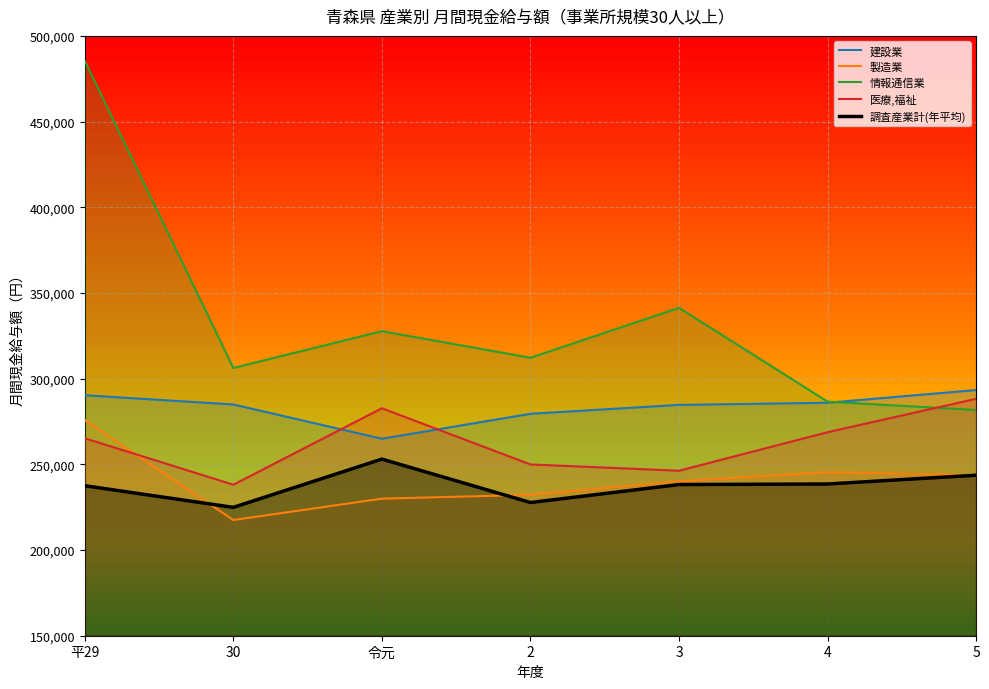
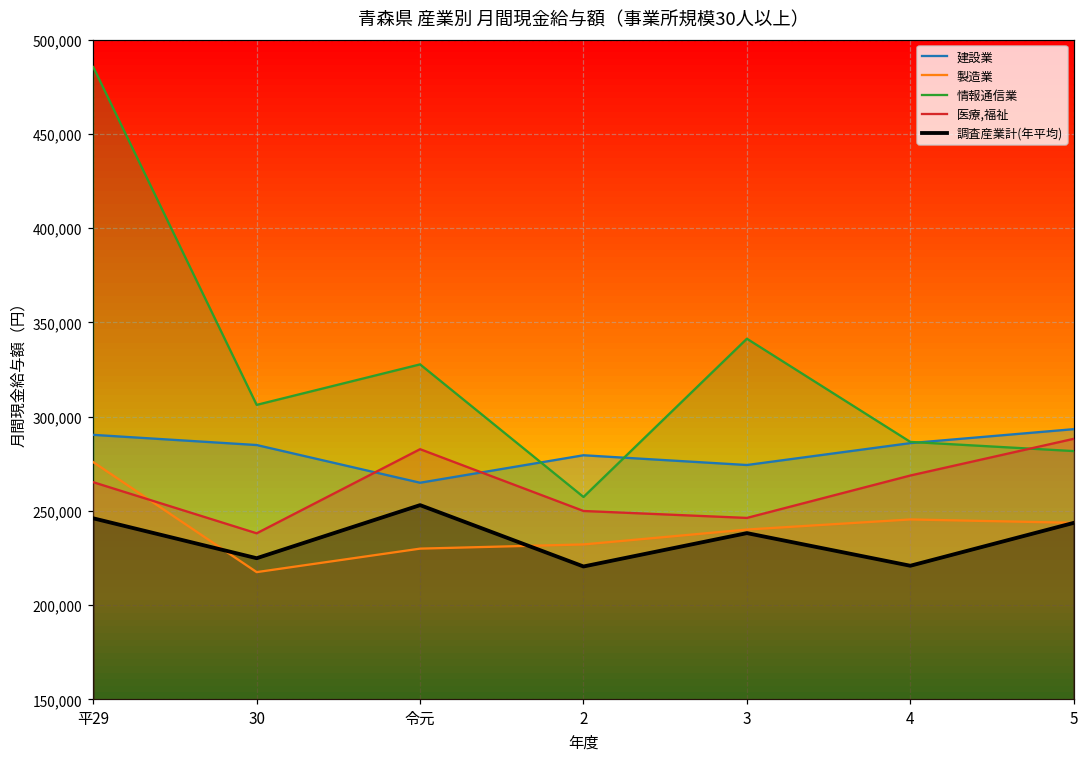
調査産業計(年平均), 平29: 238,000 -> 246,000
情報通信業, 2: 312,000 -> 257,000
調査産業計(年平均), 2: 228,000 -> 221,000
建設業, 3: 285,000 -> 274,000
調査産業計(年平均), 4: 239,000 -> 221,000
